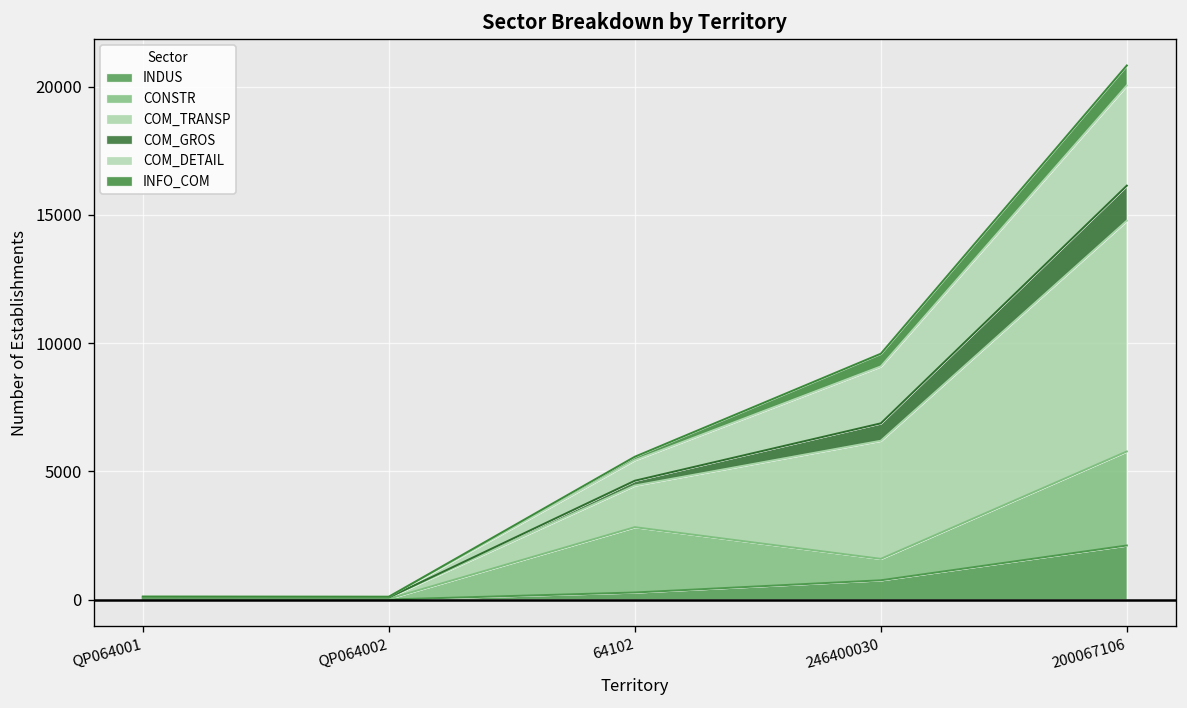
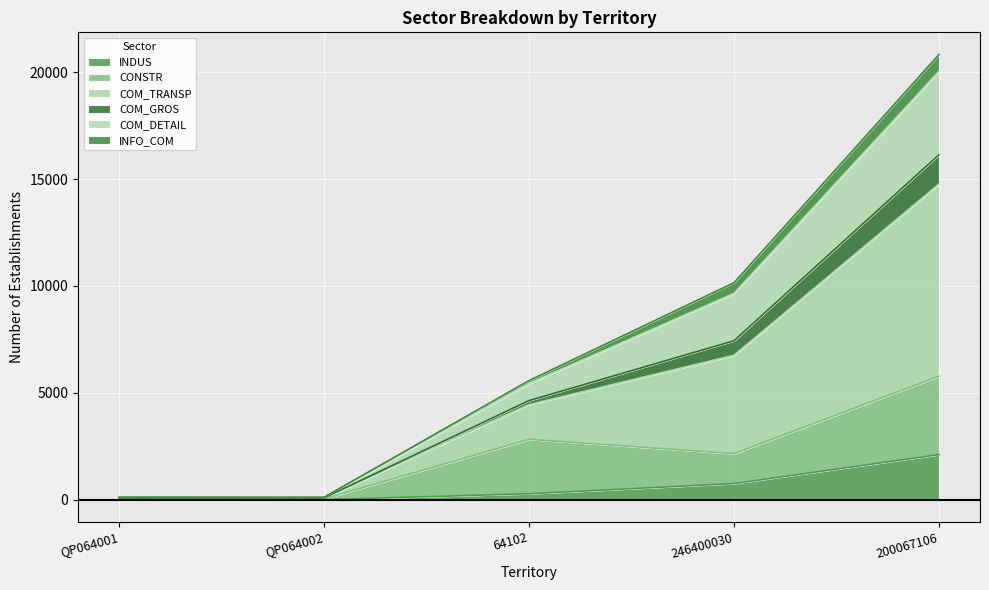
CONSTR, 246400030: 800 -> 1400
